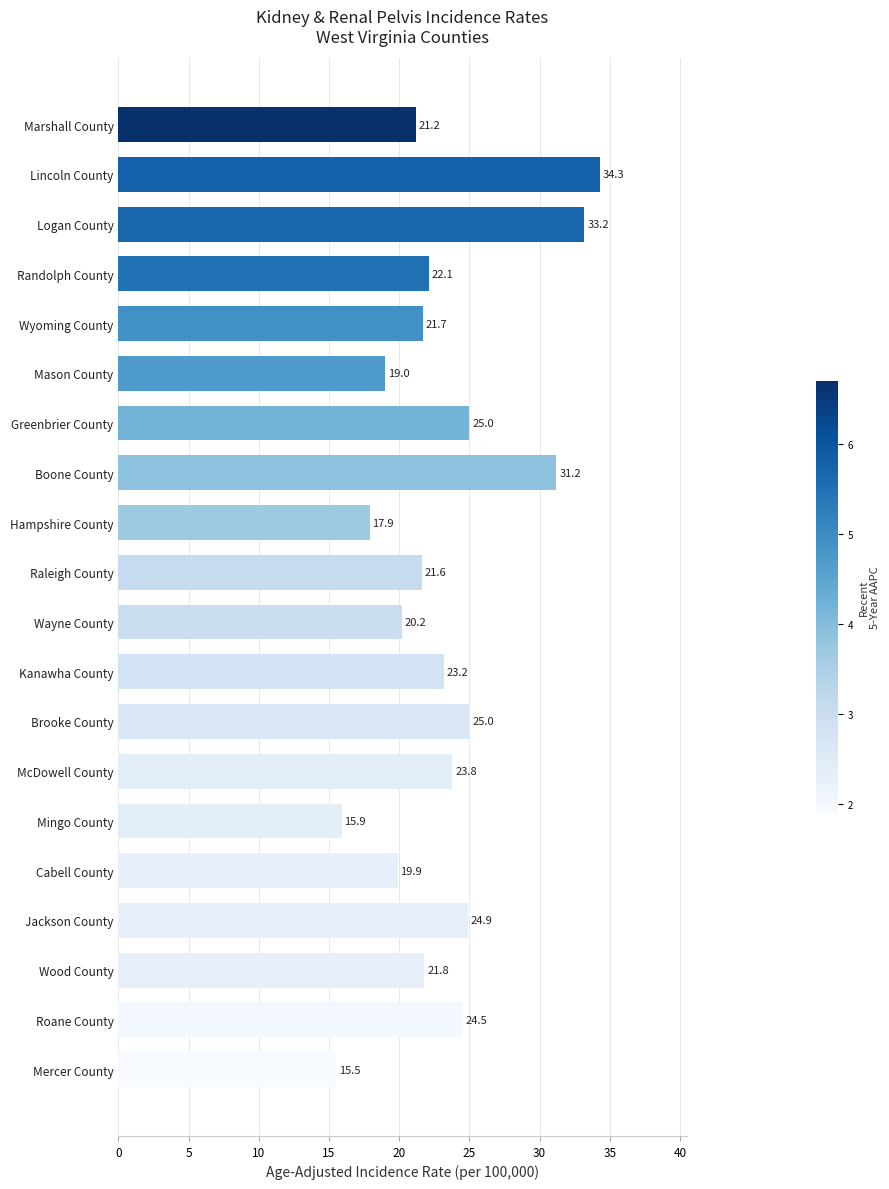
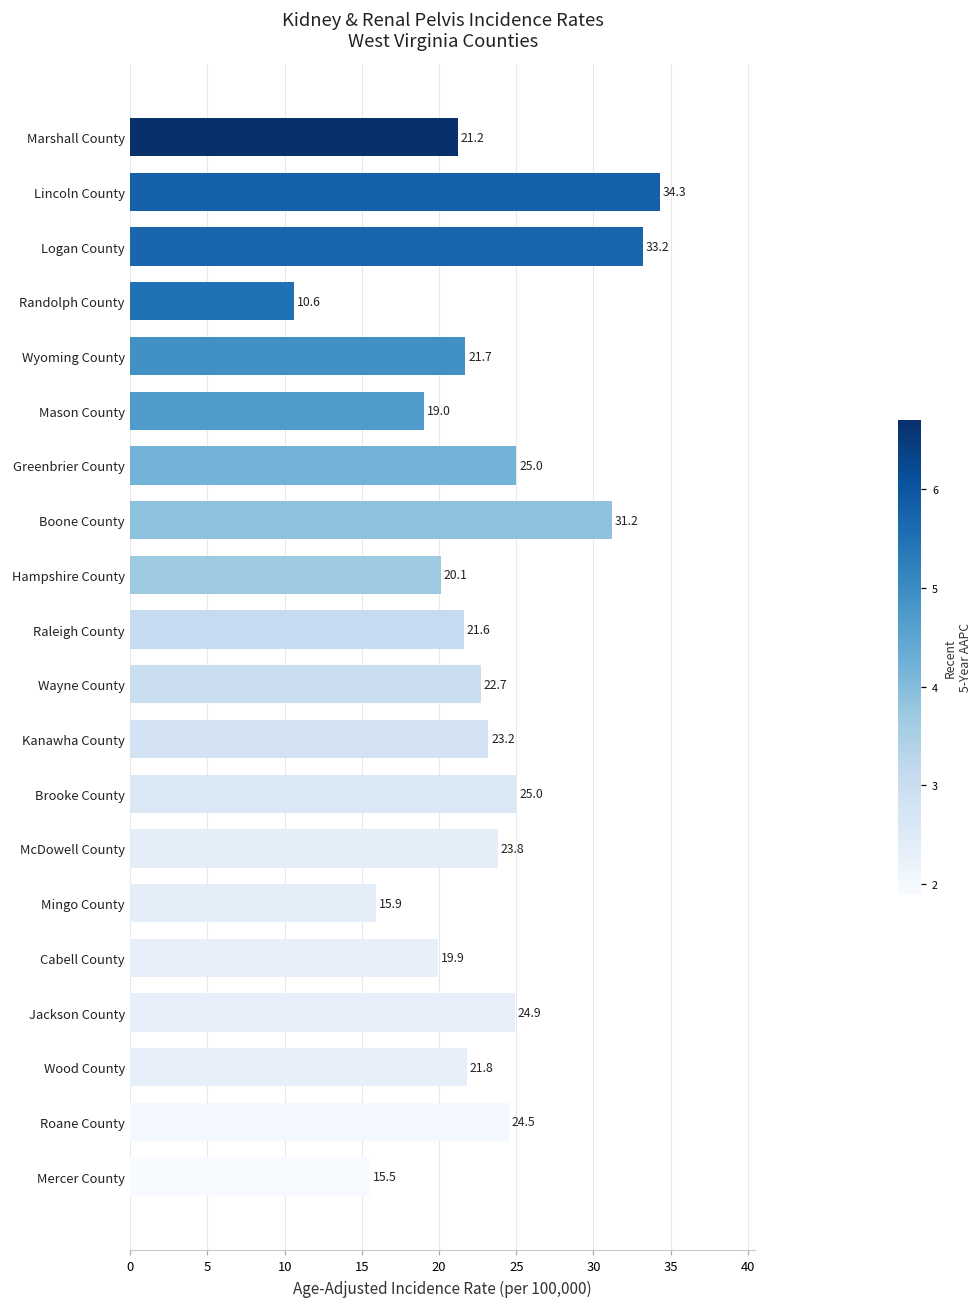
Randolph County: 22.1 -> 10.6
Hampshire County: 17.9 -> 20.1
Wayne County: 20.2 -> 22.7
